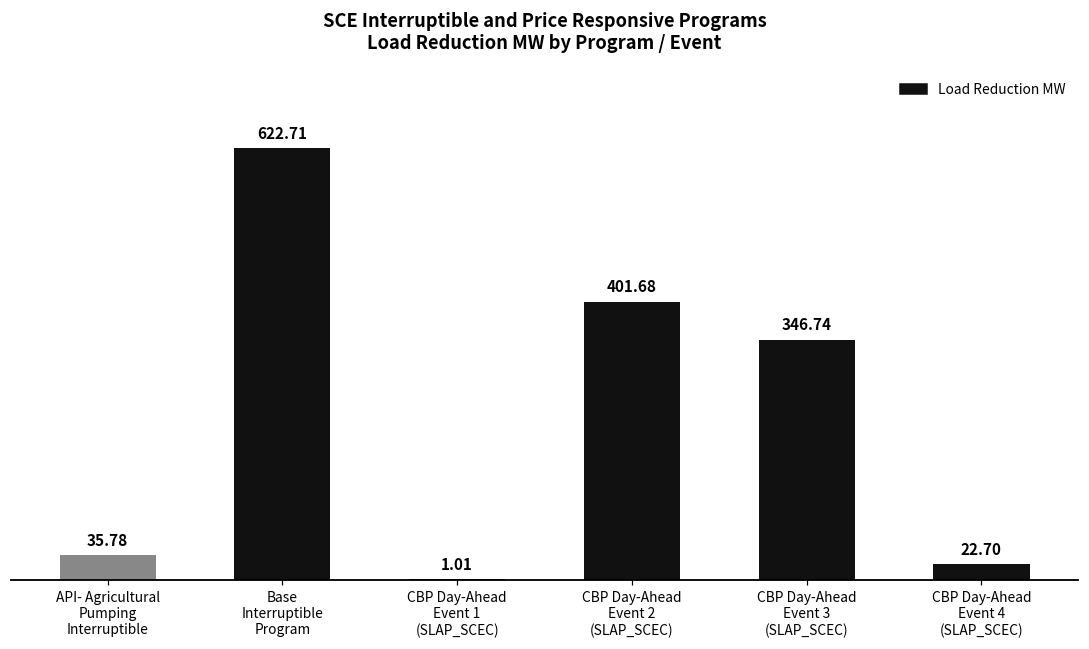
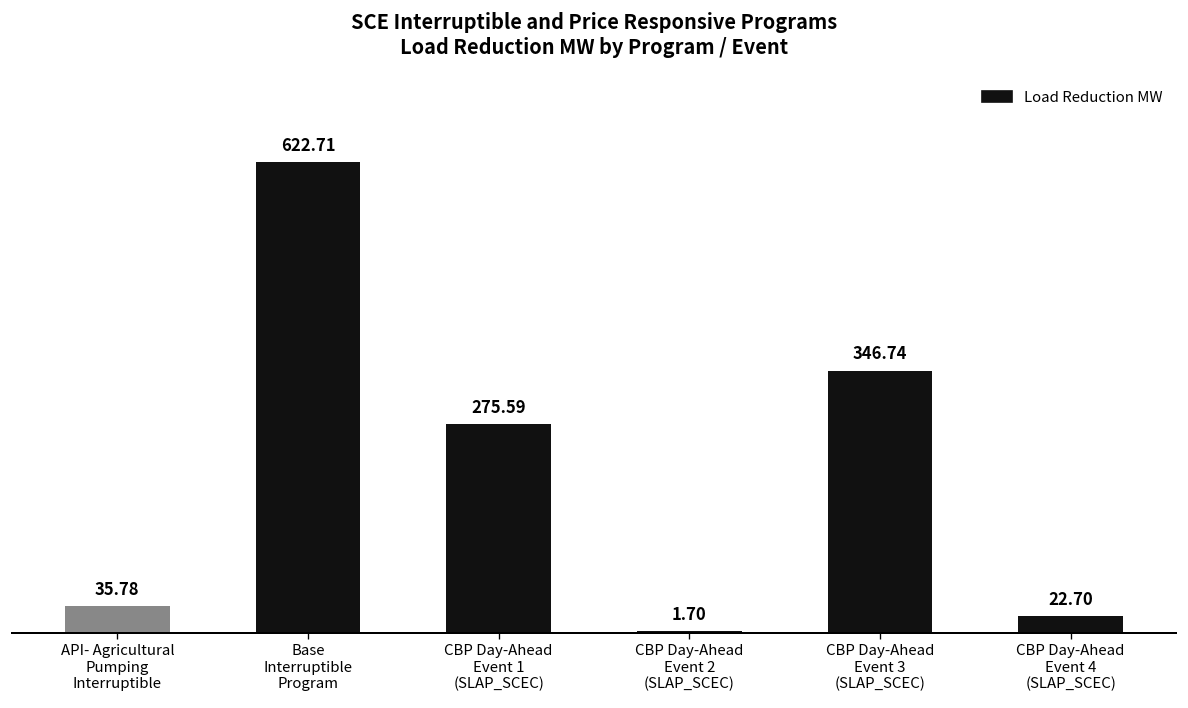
CBP Day-Ahead Event 1 (SLAP_SCEC): 1.01 -> 275.59
CBP Day-Ahead Event 2 (SLAP_SCEC): 401.68 -> 1.70
